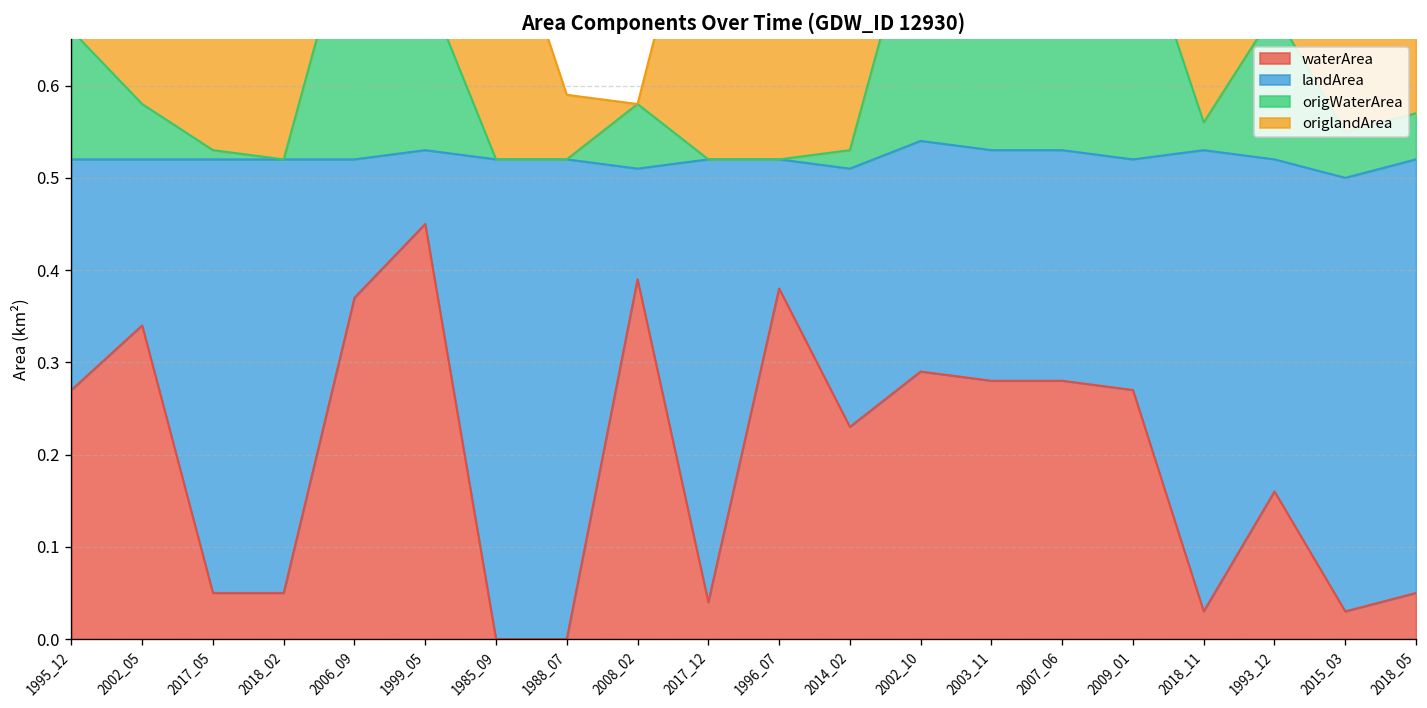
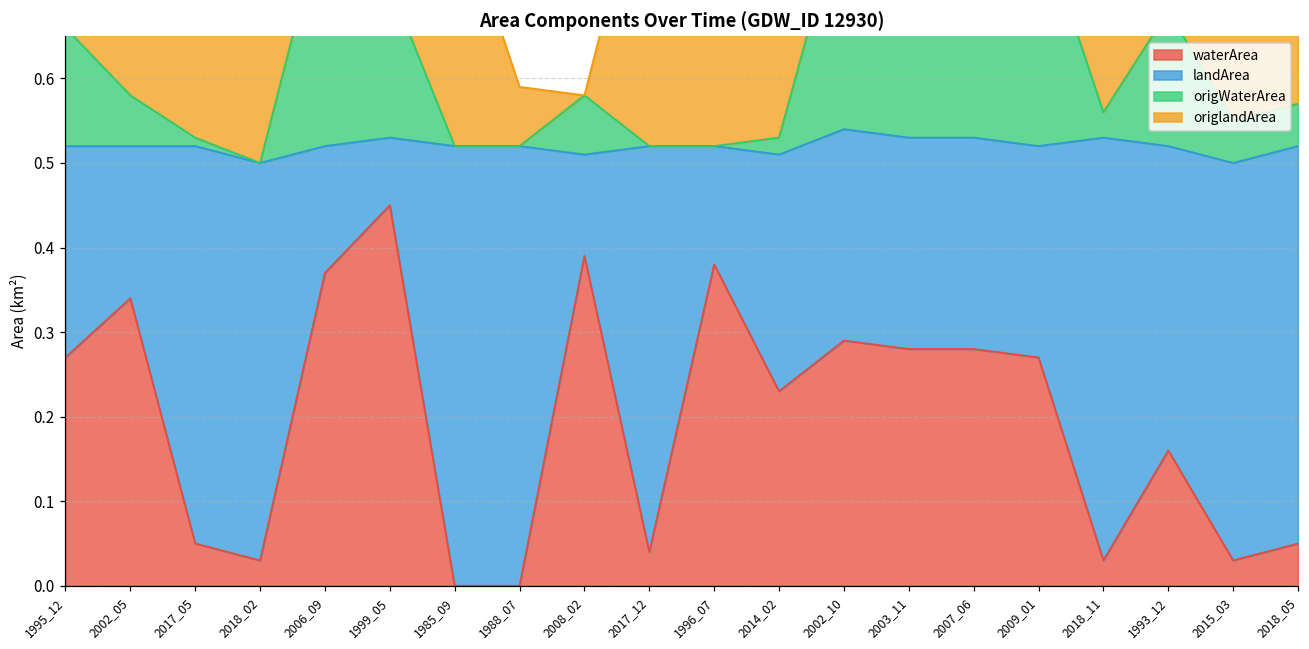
waterArea, 2018_02: 0.05 -> 0.03
